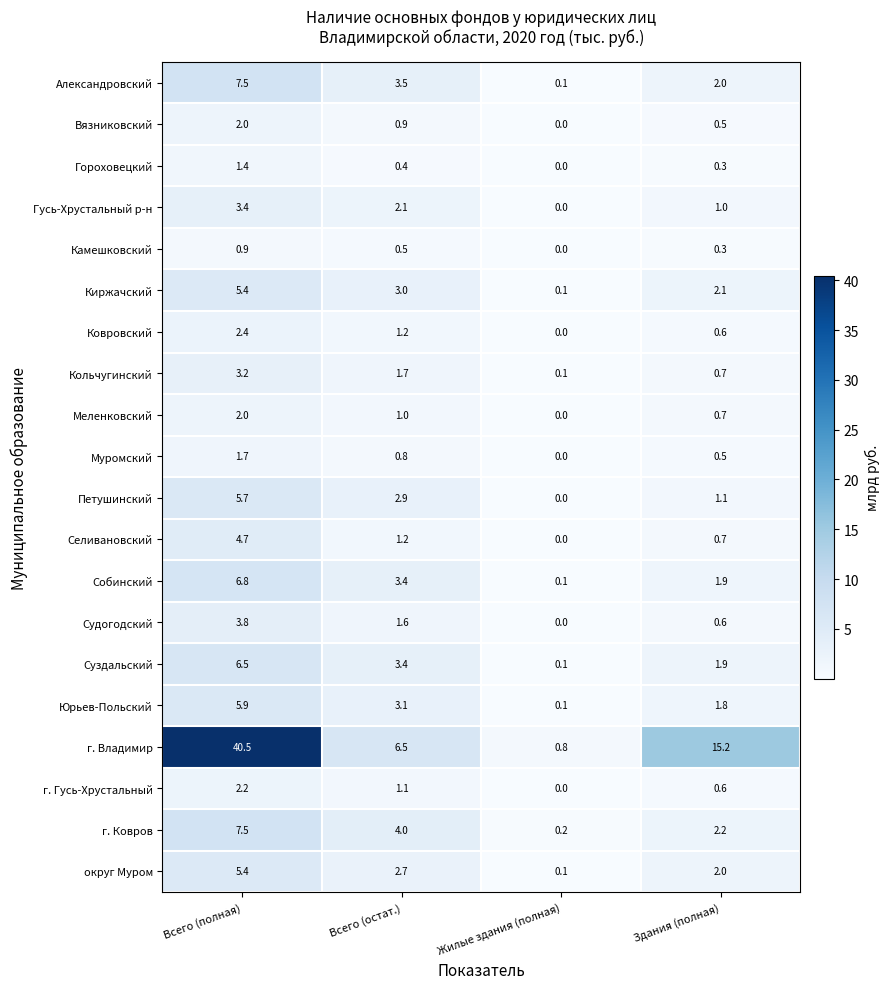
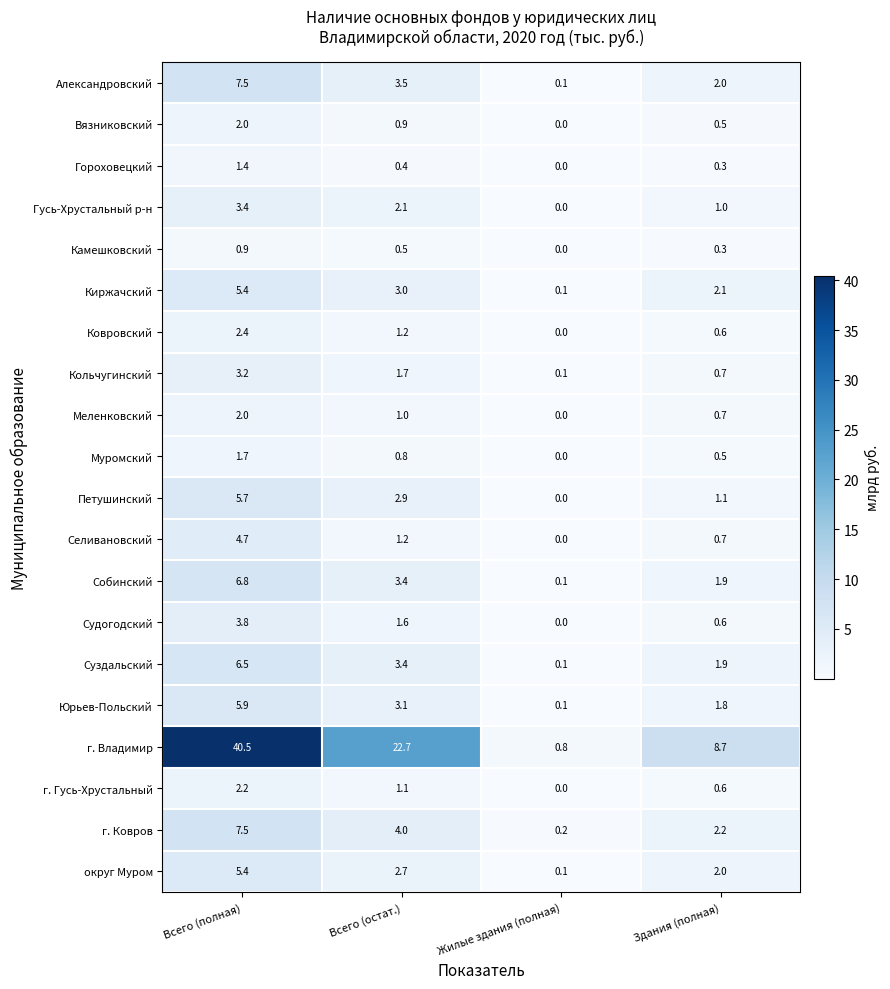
г. Владимир, Всего (остат.): 6.5 -> 22.7
г. Владимир, Здания (полная): 15.2 -> 8.7
